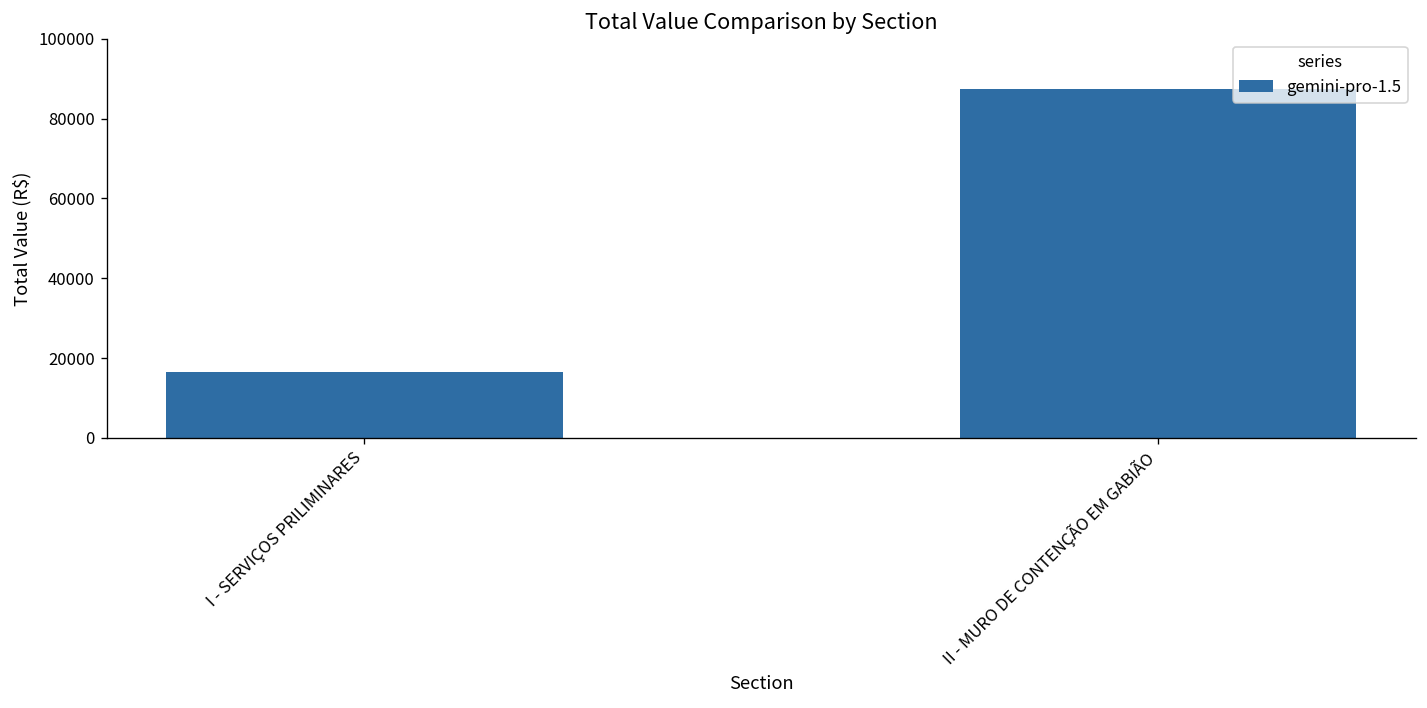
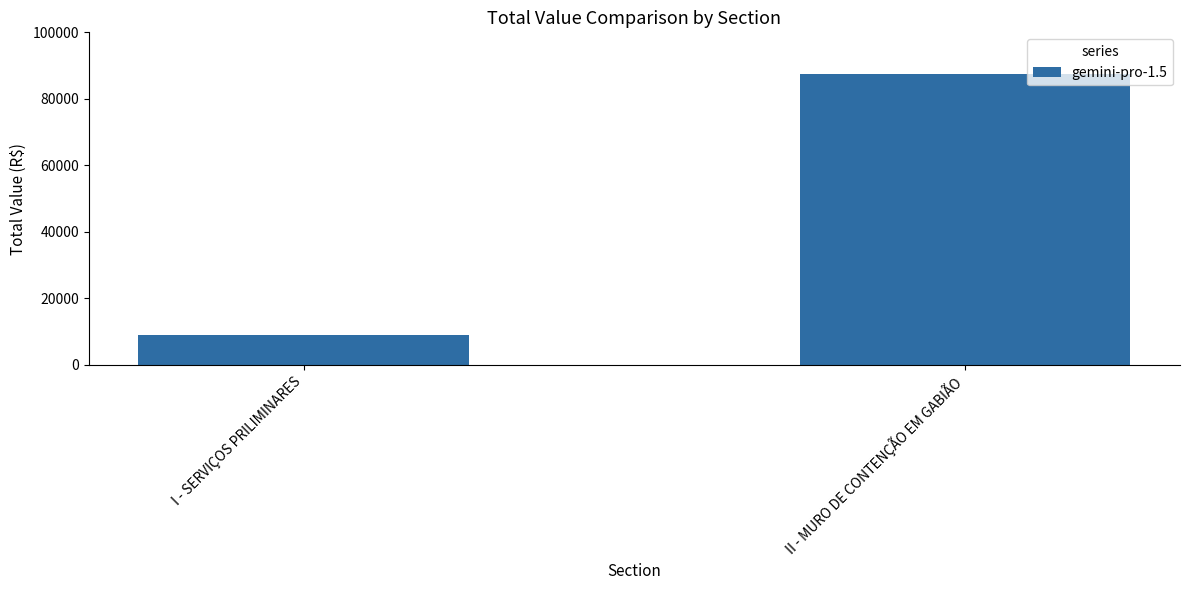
I - SERVIÇOS PRILIMINARES: 16000 -> 9000
